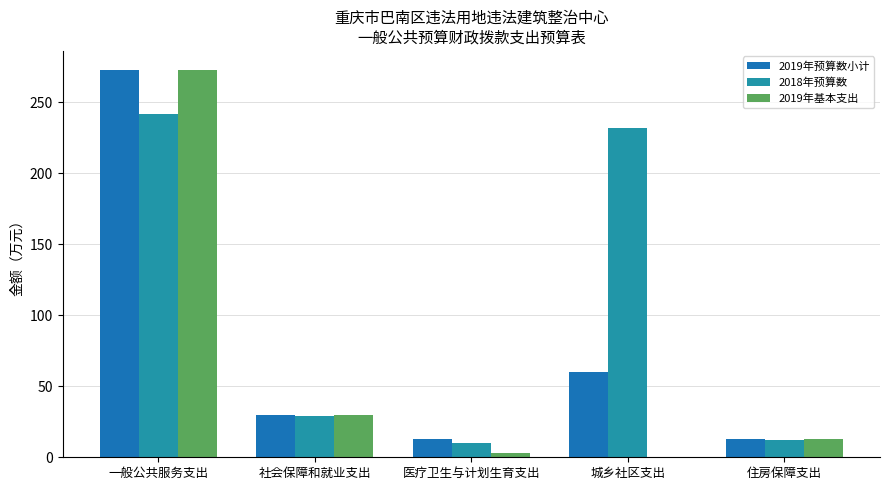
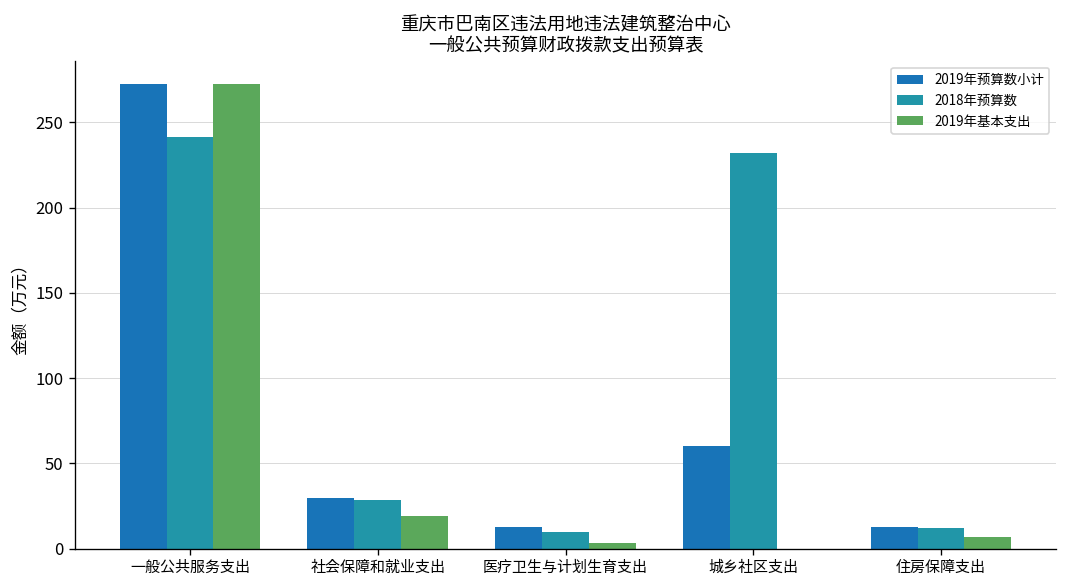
2019年基本支出, 社会保障和就业支出: 30 -> 19
2019年基本支出, 住房保障支出: 13 -> 7
